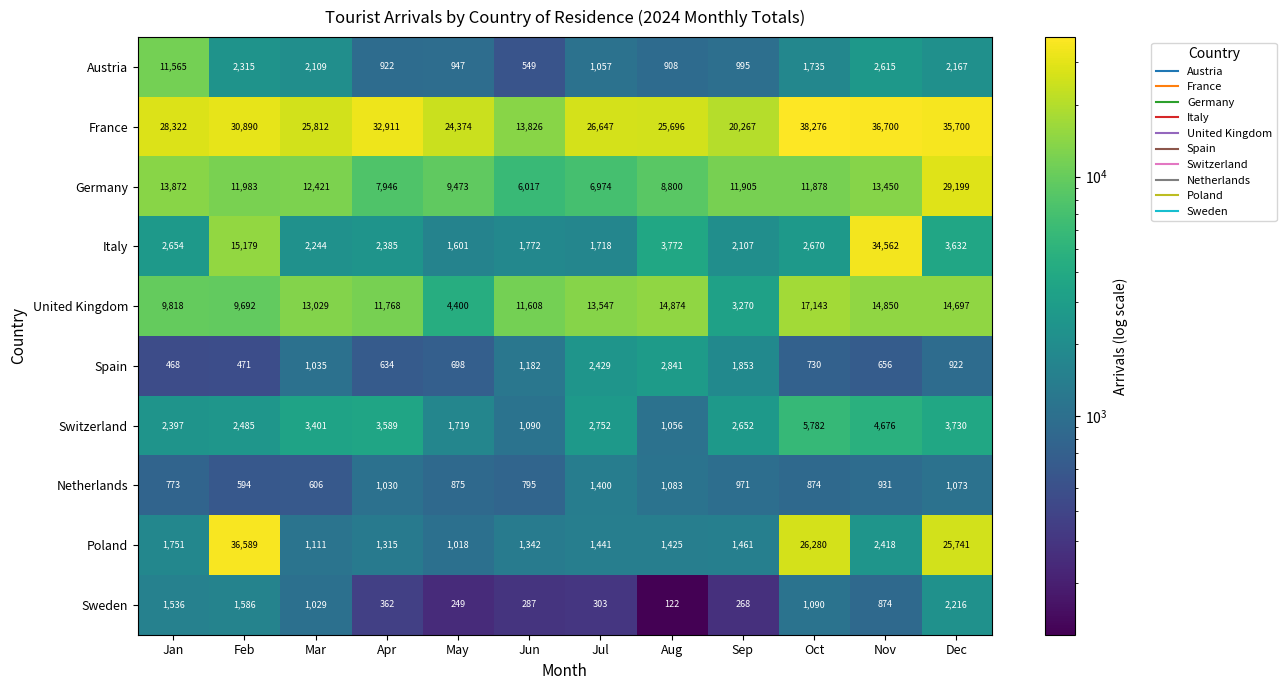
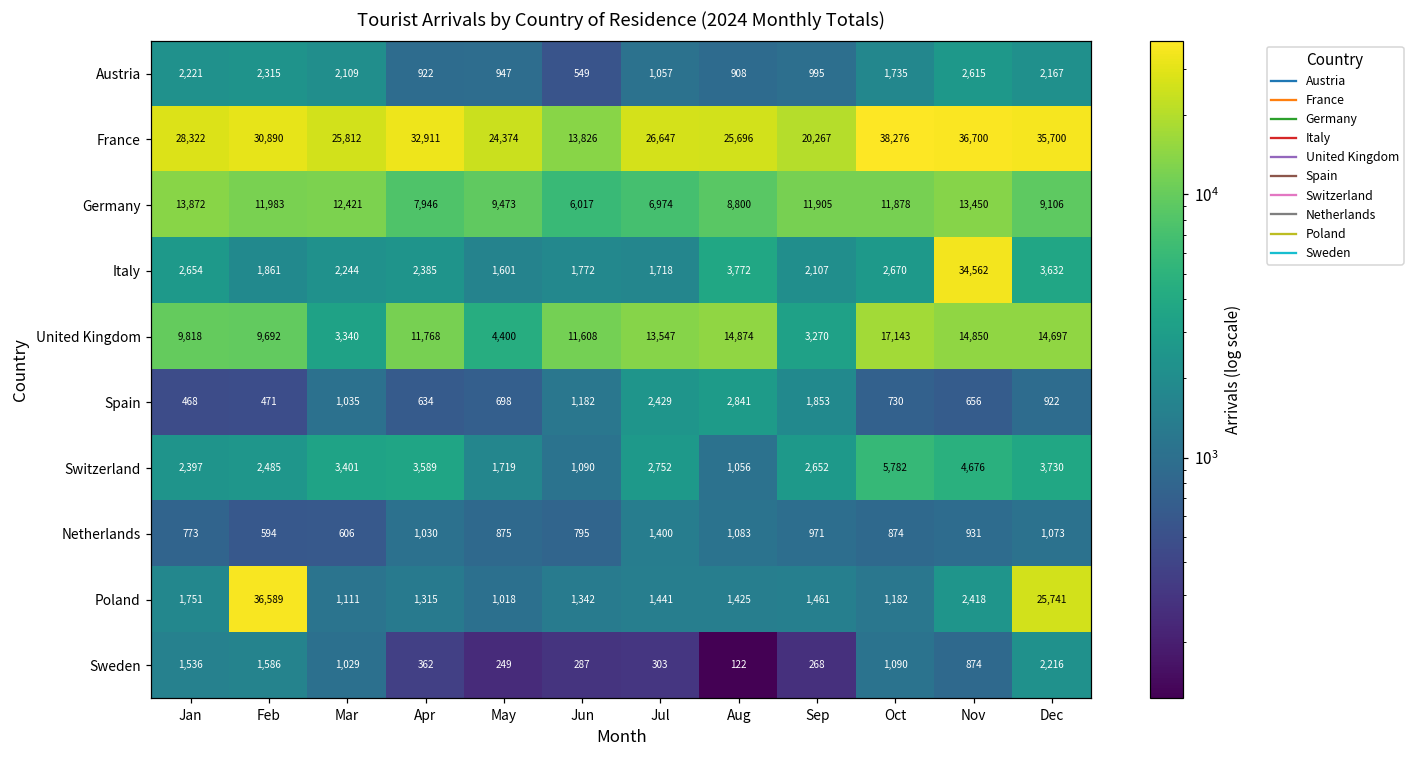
Austria, Jan: 11,565 -> 2,221
Germany, Dec: 29,199 -> 9,106
Italy, Feb: 15,179 -> 1,861
United Kingdom, Mar: 13,029 -> 3,340
Poland, Oct: 26,280 -> 1,182
